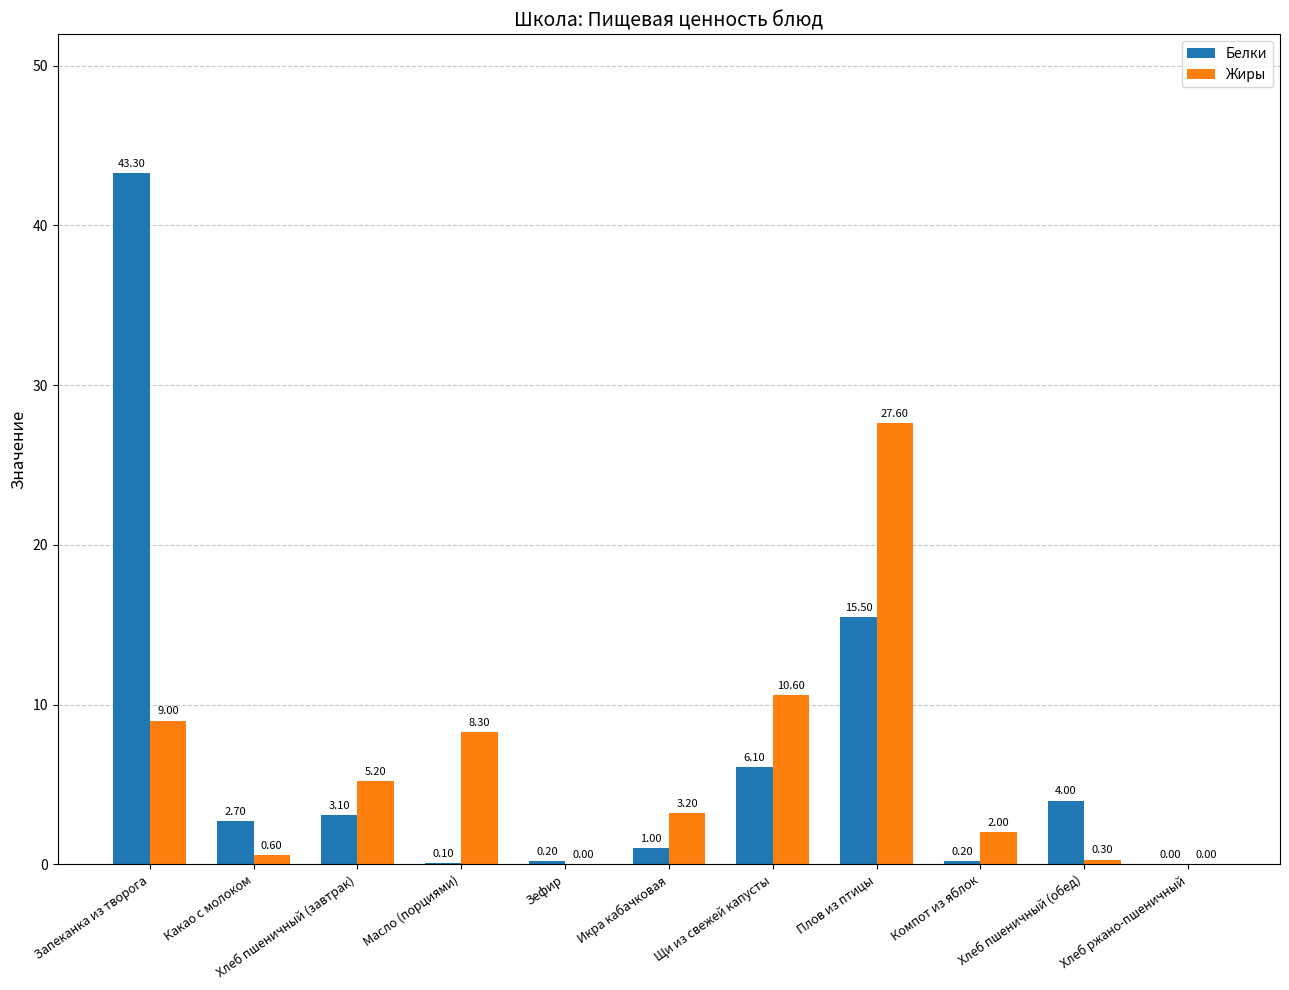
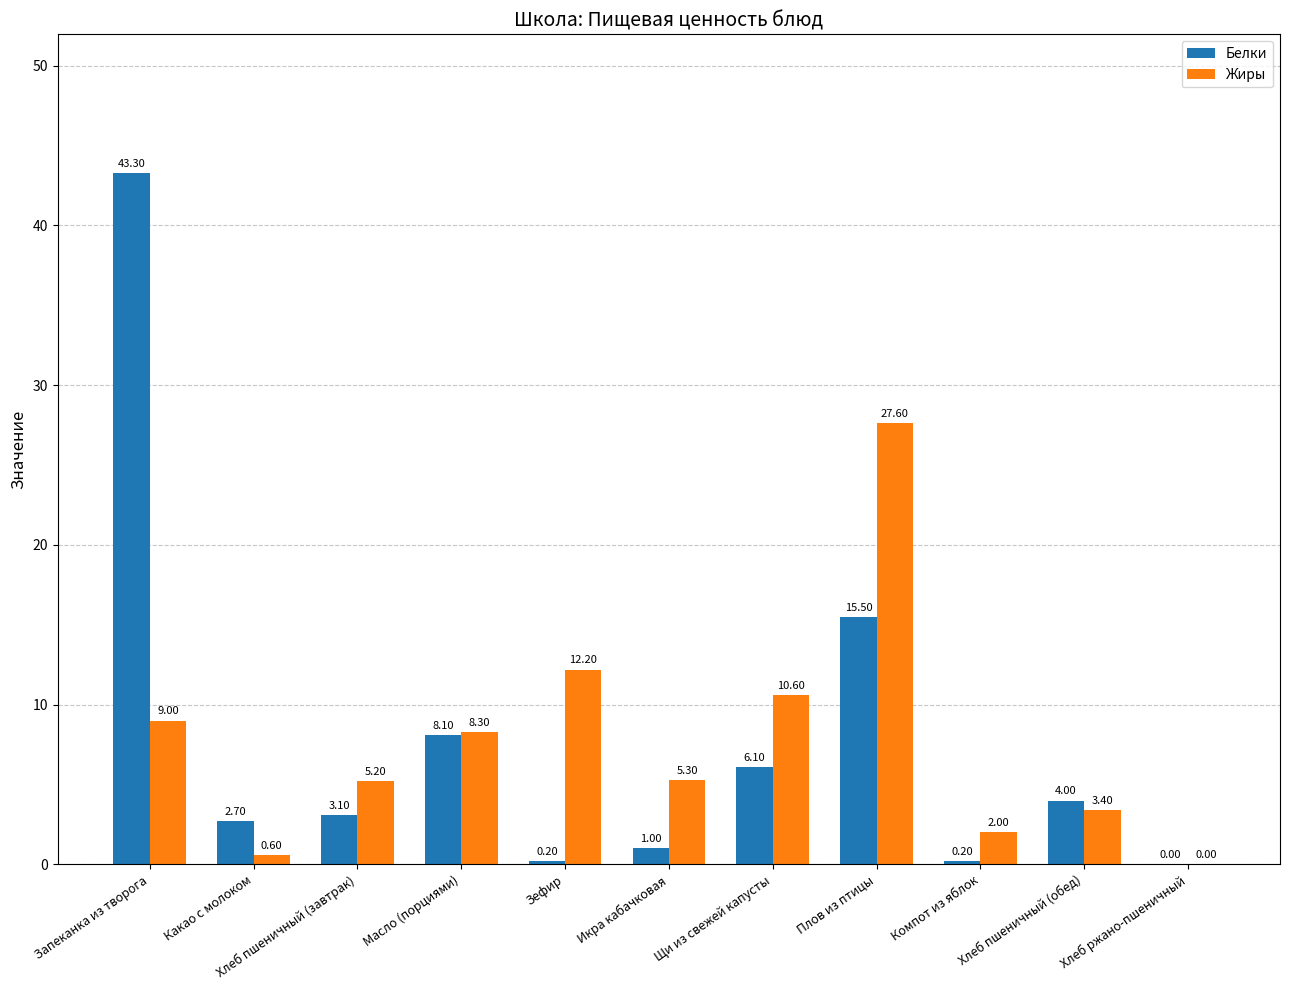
Белки, Масло (порциями): 0.10 -> 8.10
Жиры, Зефир: 0.00 -> 12.20
Жиры, Икра кабачковая: 3.20 -> 5.30
Жиры, Хлеб пшеничный (обед): 0.30 -> 3.40
